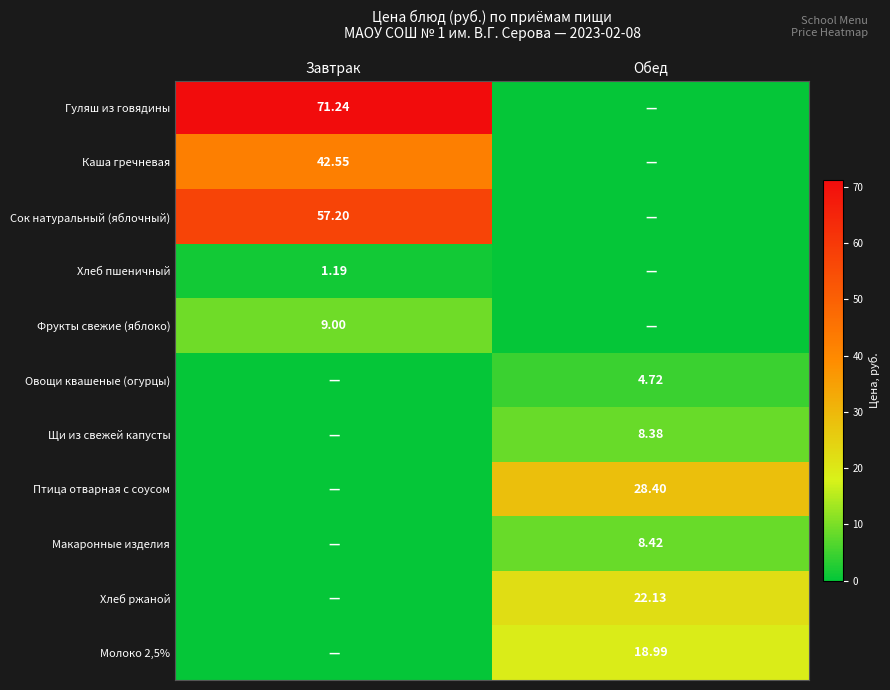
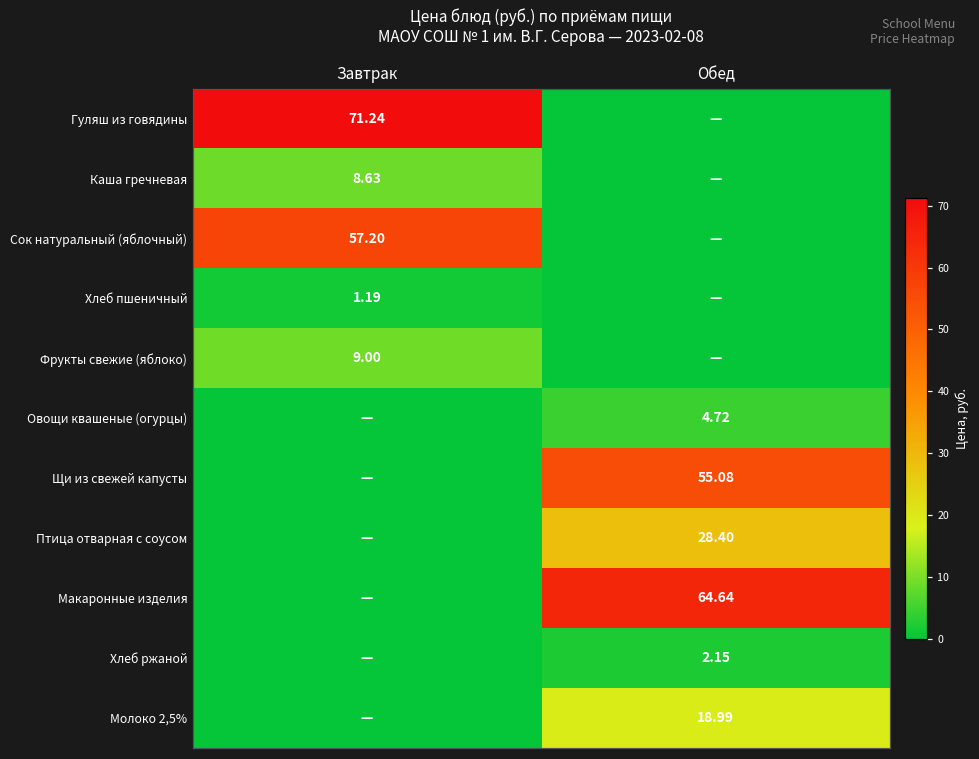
Каша гречневая, Завтрак: 42.55 -> 8.63
Щи из свежей капусты, Обед: 8.38 -> 55.08
Макаронные изделия, Обед: 8.42 -> 64.64
Хлеб ржаной, Обед: 22.13 -> 2.15
